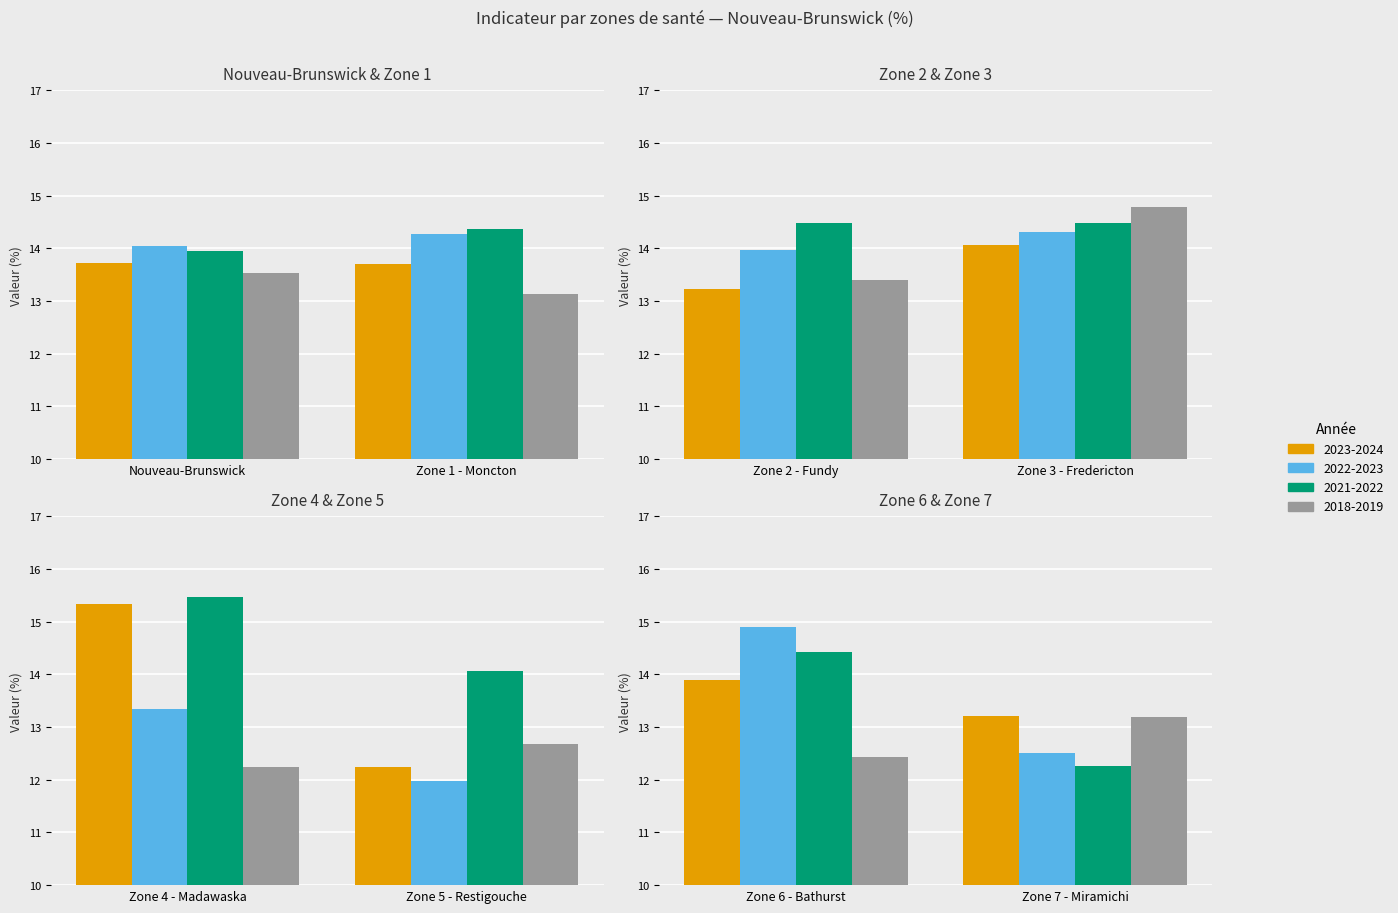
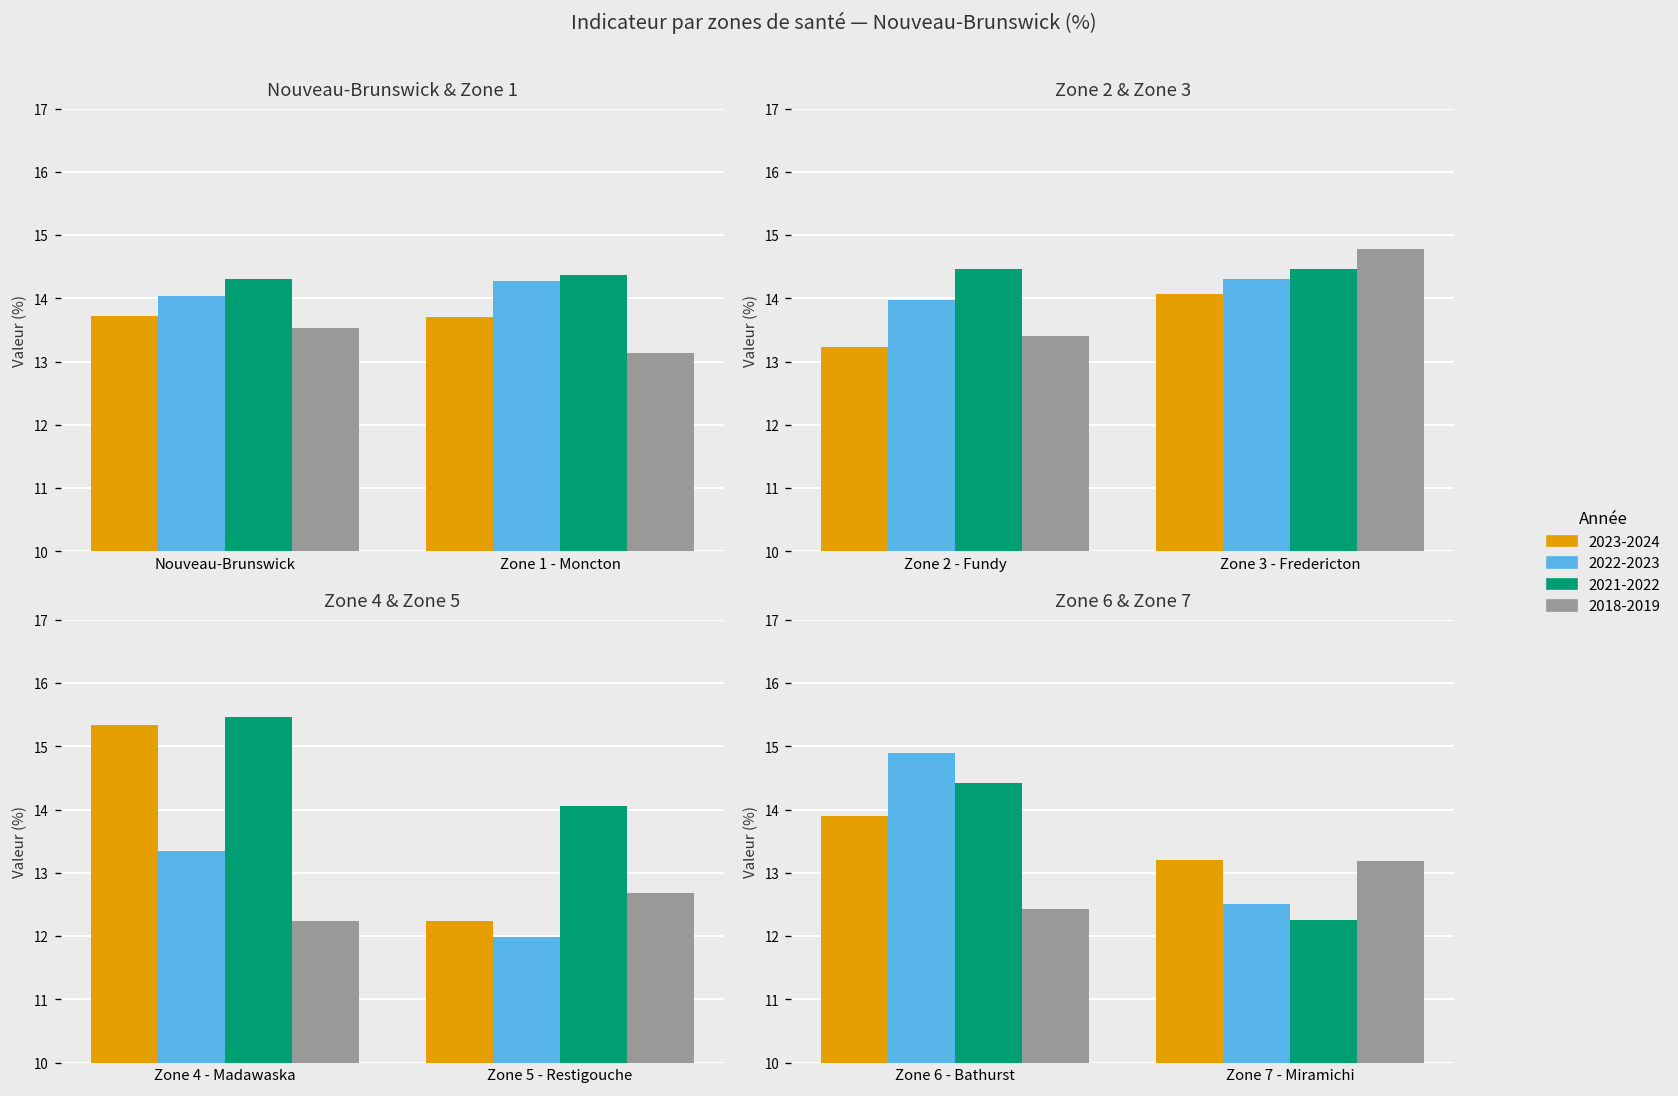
Nouveau-Brunswick & Zone 1, 2021-2022, Nouveau-Brunswick: 13.9 -> 14.3
